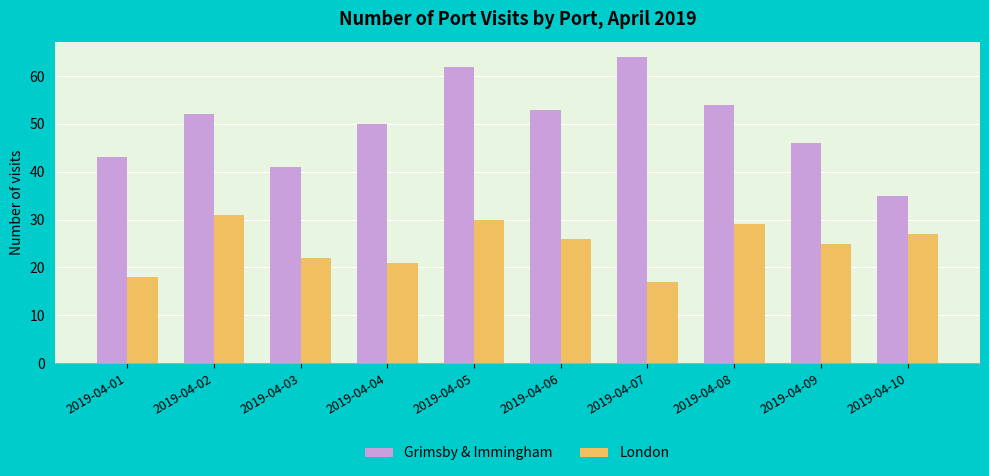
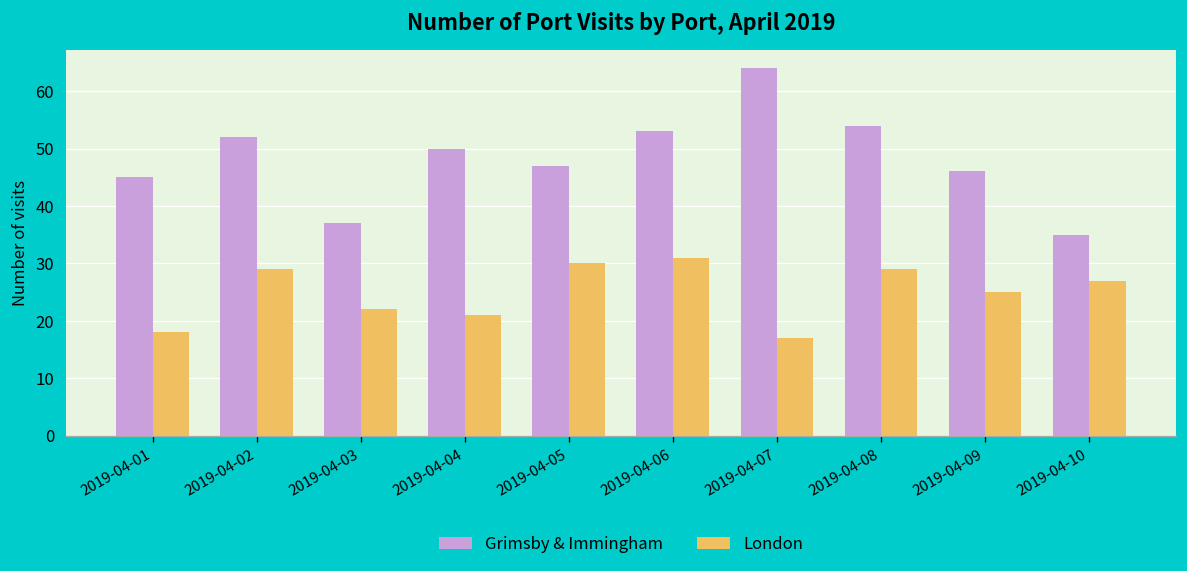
Grimsby & Immingham, 2019-04-01: 43 -> 45
London, 2019-04-02: 31 -> 29
Grimsby & Immingham, 2019-04-03: 41 -> 37
Grimsby & Immingham, 2019-04-05: 62 -> 47
London, 2019-04-06: 26 -> 31
